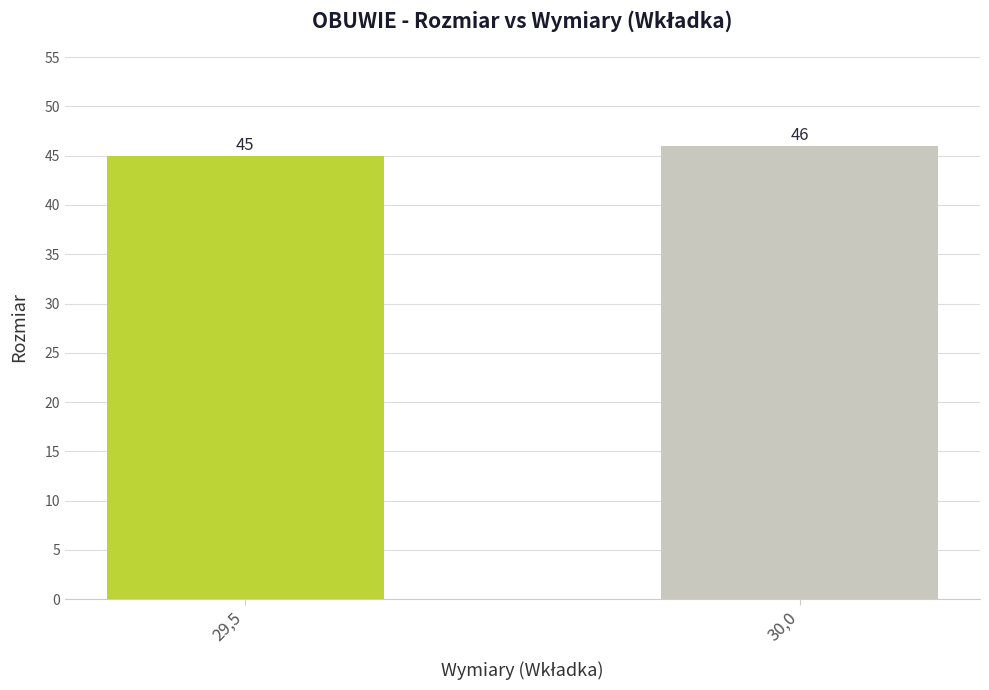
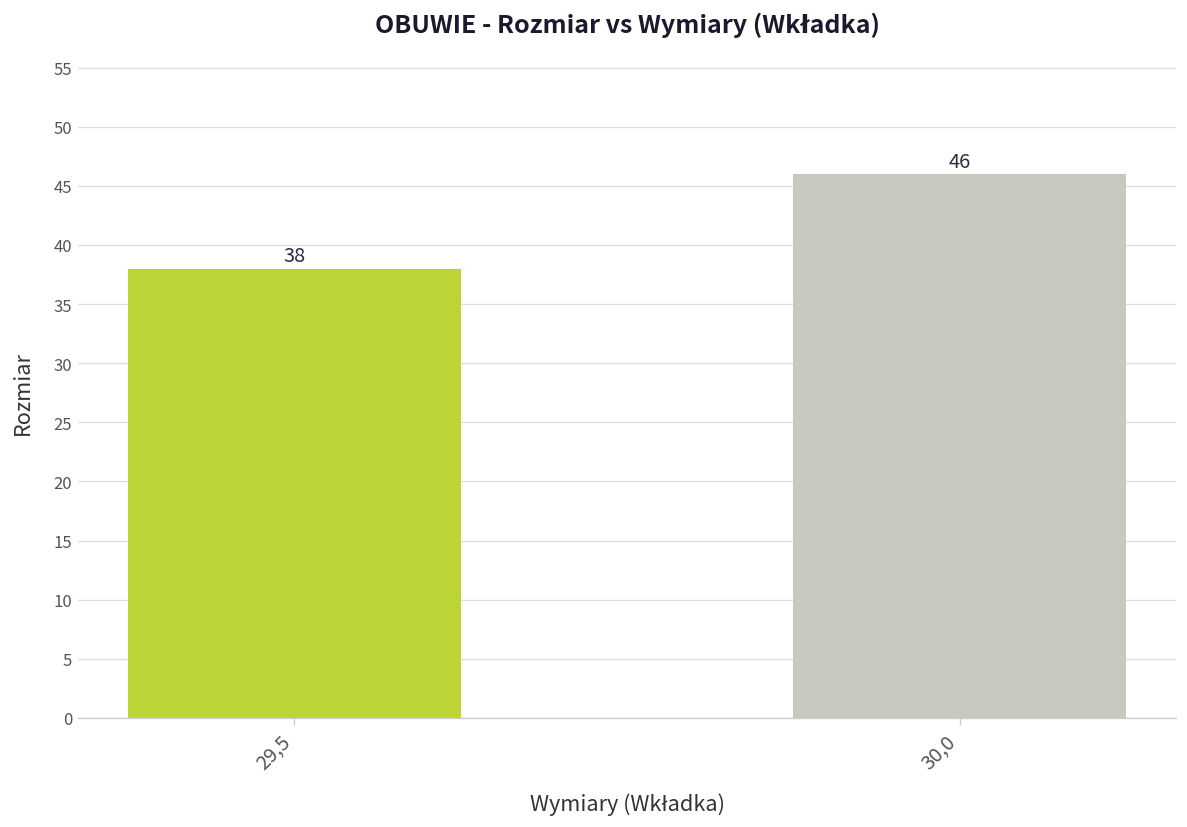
29,5: 45 -> 38
